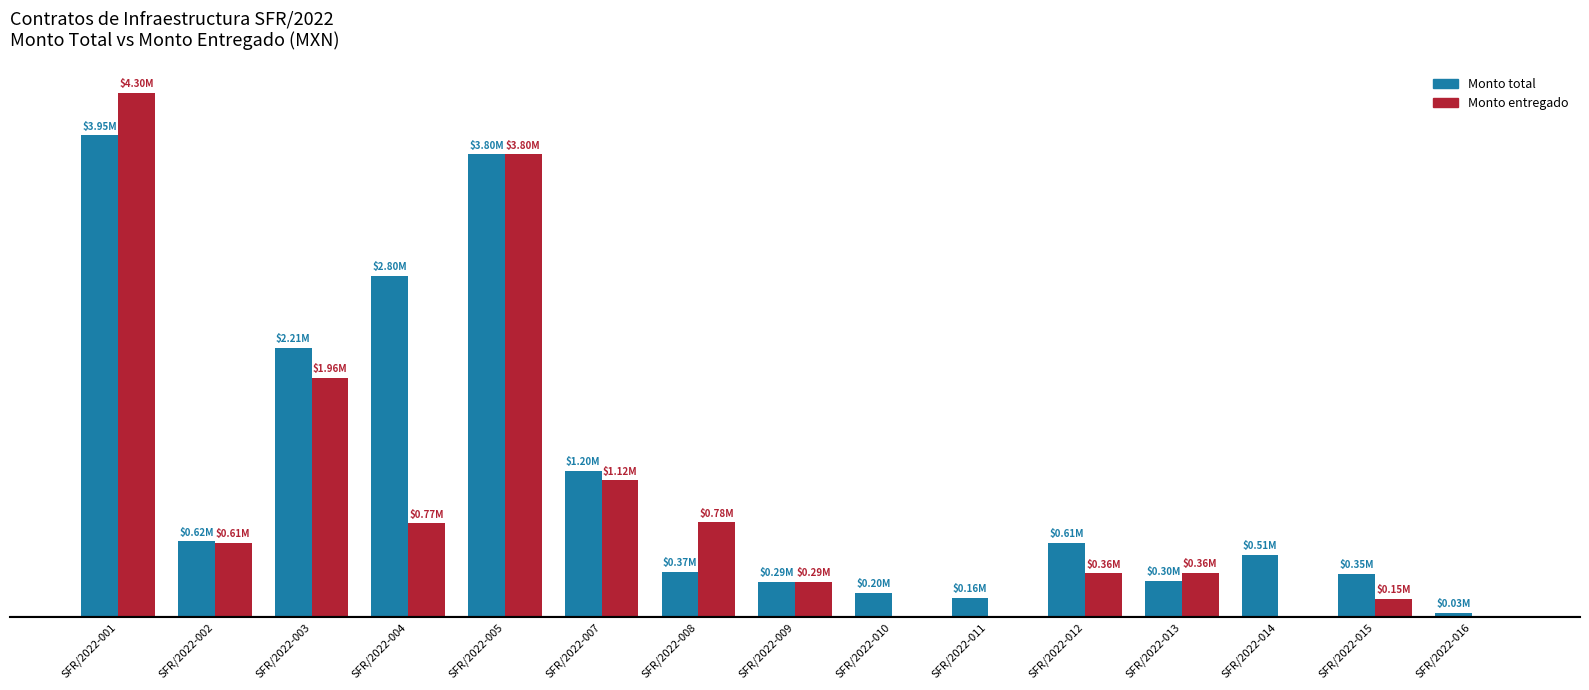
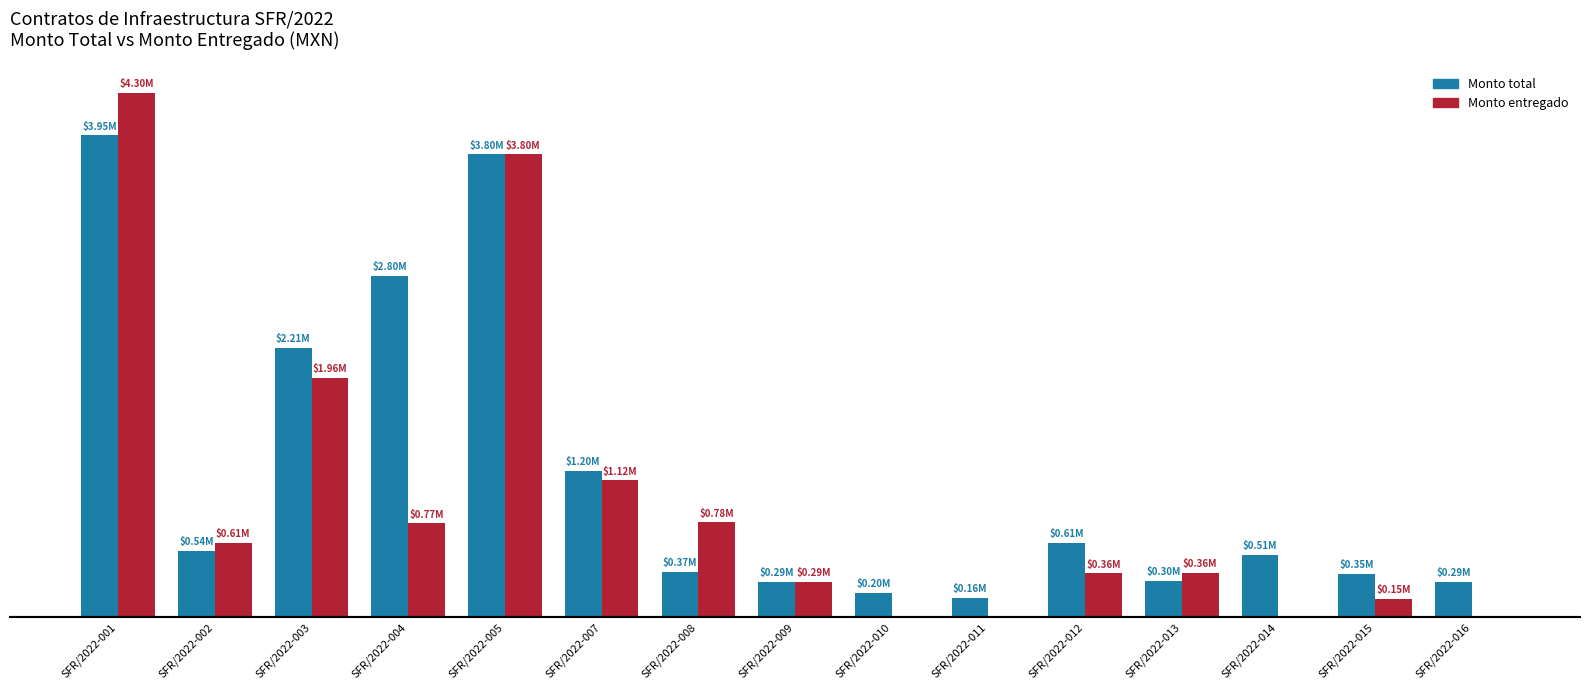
Monto total, SFR/2022-002: $0.62M -> $0.54M
Monto total, SFR/2022-016: $0.03M -> $0.29M
